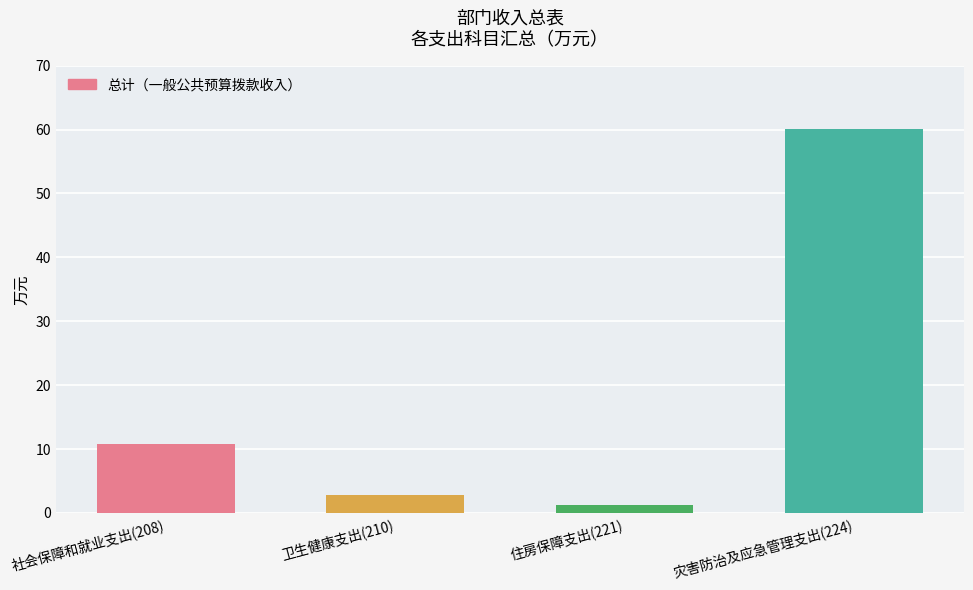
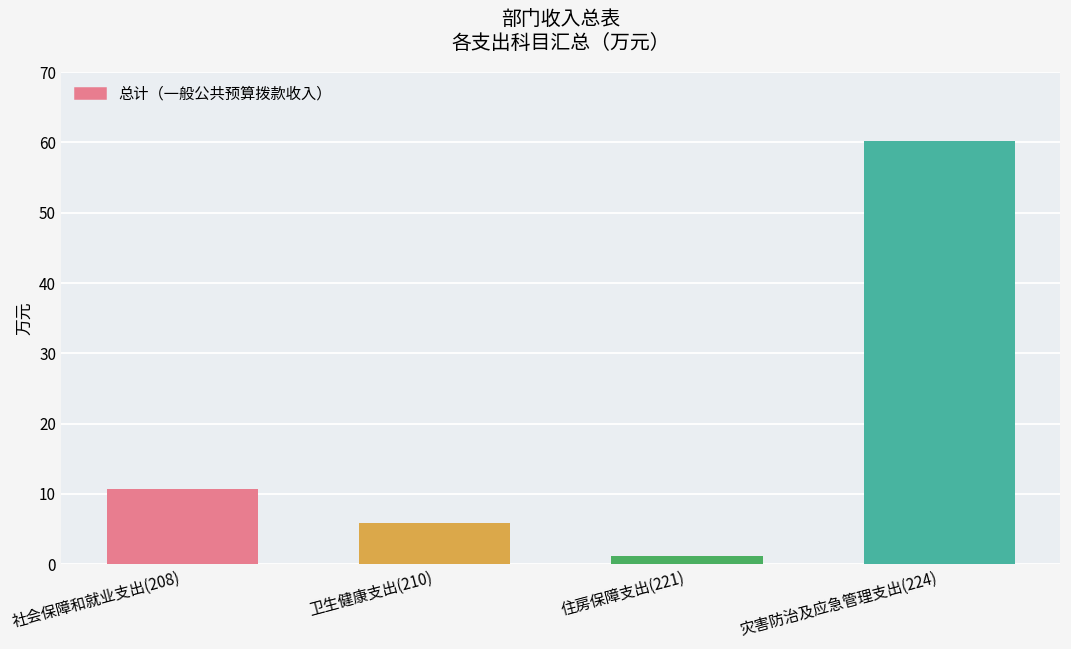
卫生健康支出(210): 3 -> 6
